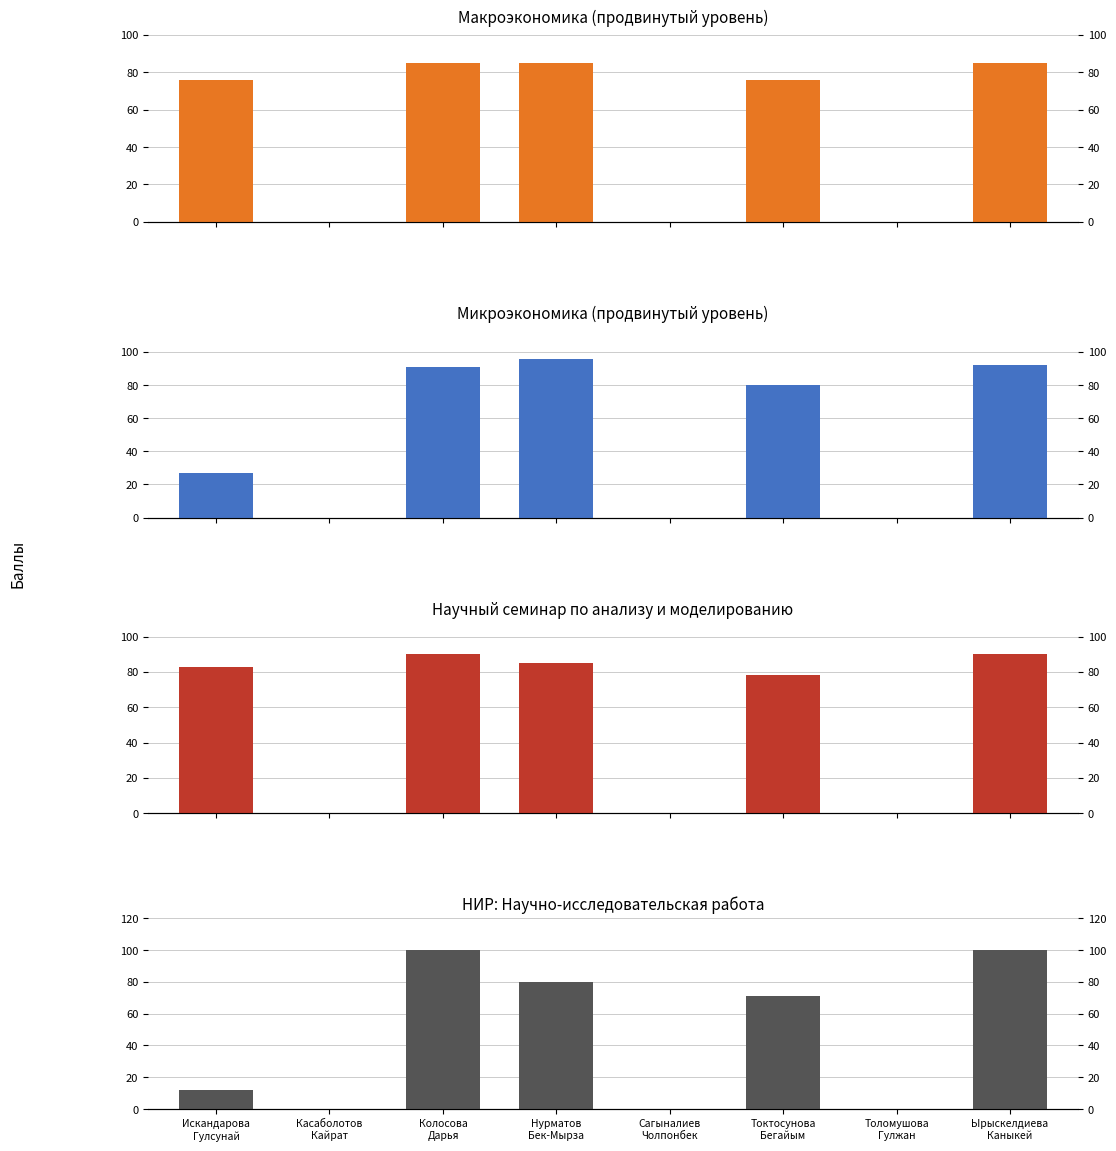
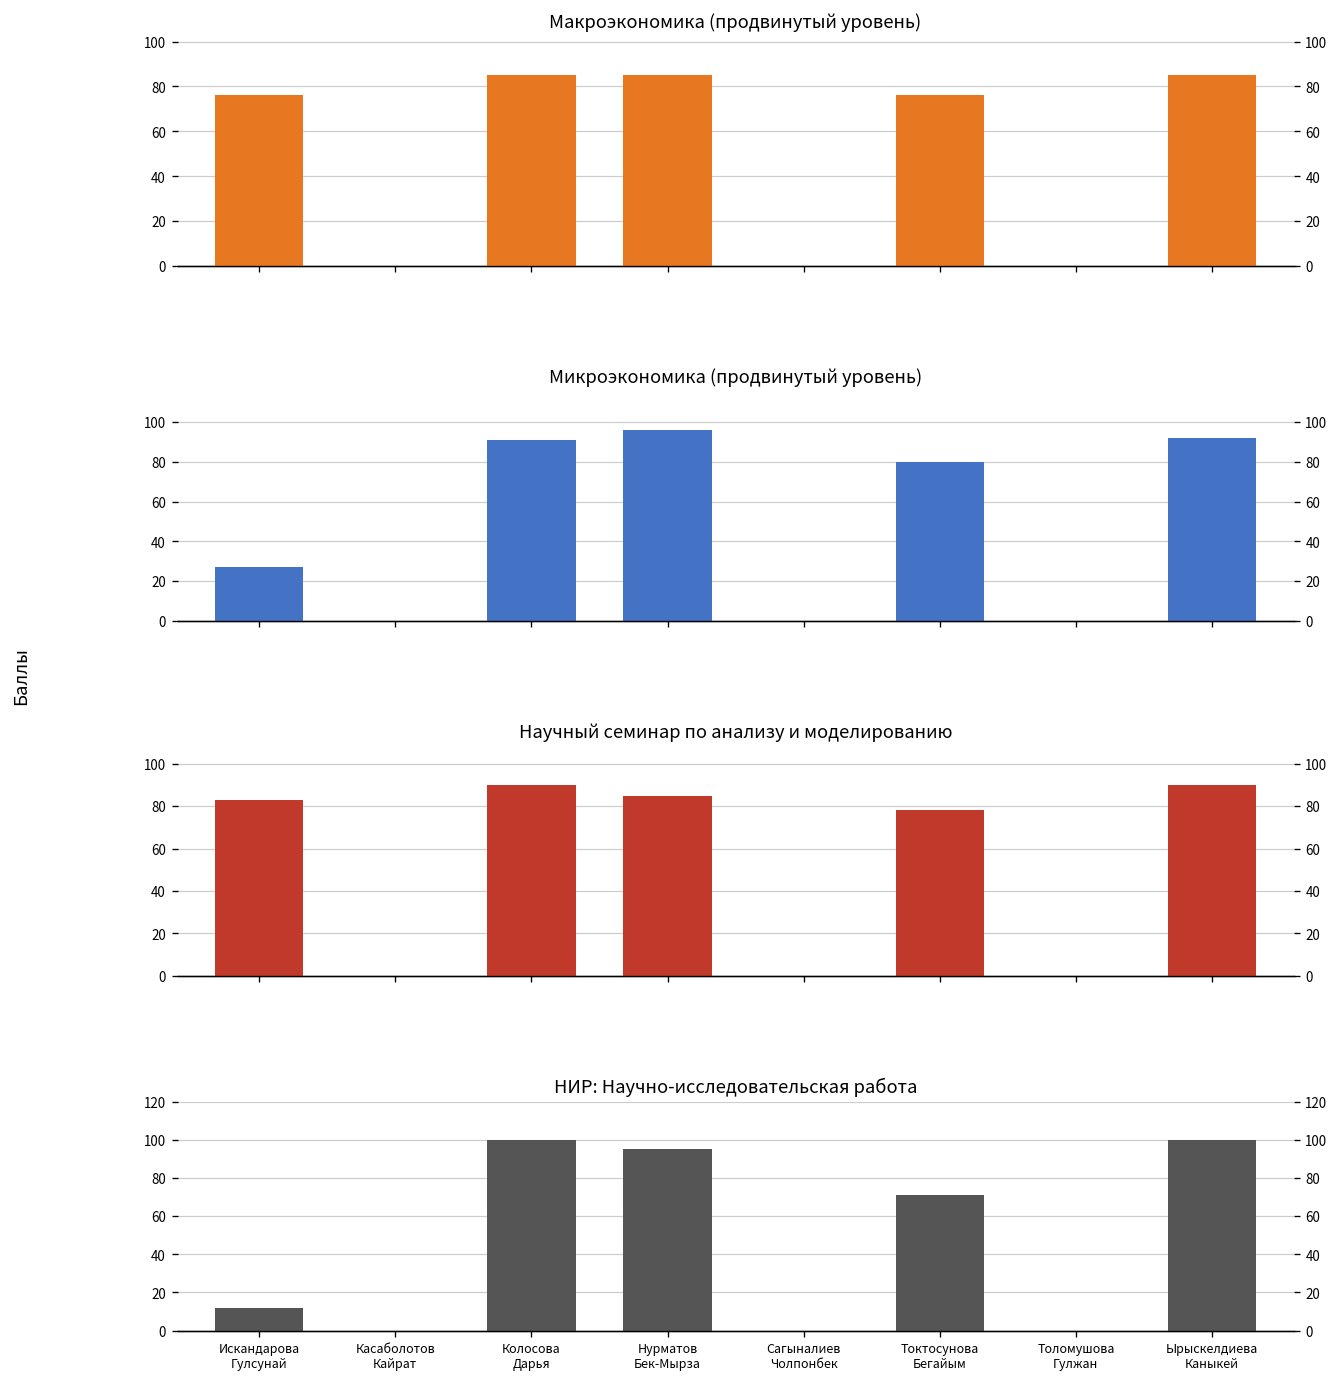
НИР: Научно-исследовательская работа, Нурматов Бек-Мырза: 80 -> 95
